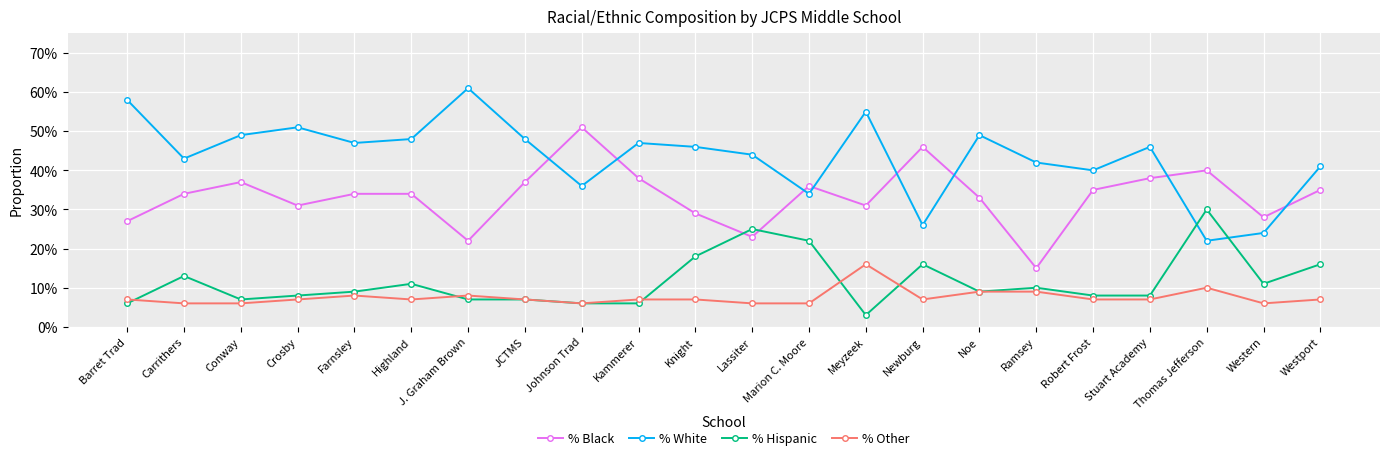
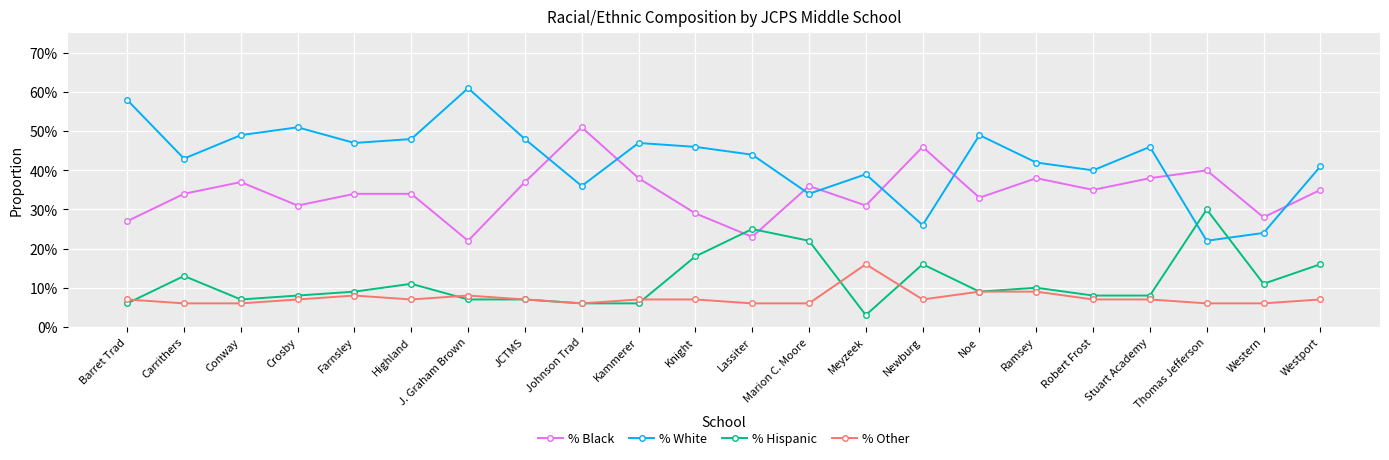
% White, Meyzeek: 55% -> 39%
% Black, Ramsey: 15% -> 38%
% Other, Thomas Jefferson: 10% -> 6%
